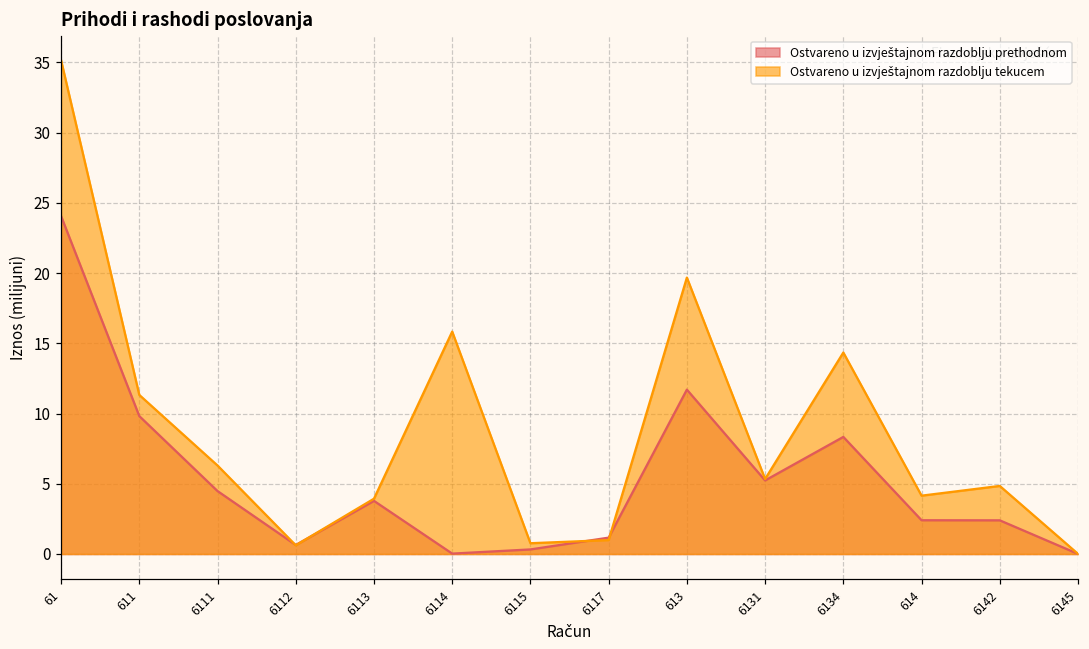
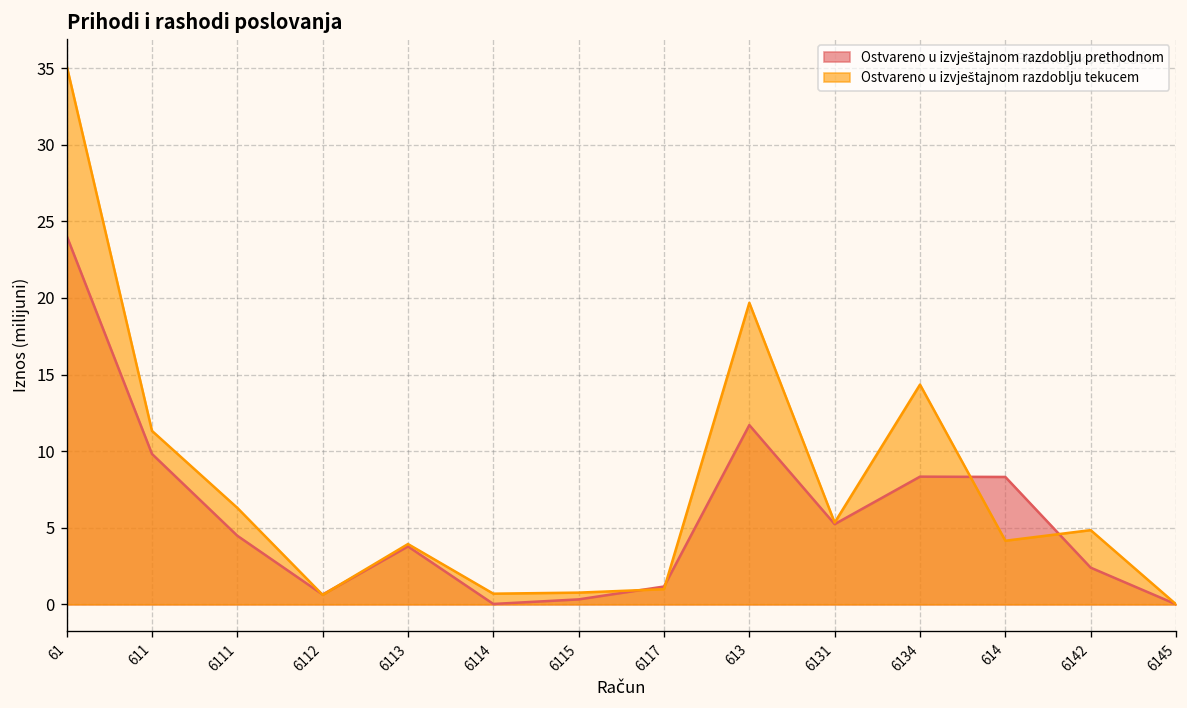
Ostvareno u izvještajnom razdoblju tekucem, 6114: 15.8 -> 0.7
Ostvareno u izvještajnom razdoblju prethodnom, 614: 2.4 -> 8.3
